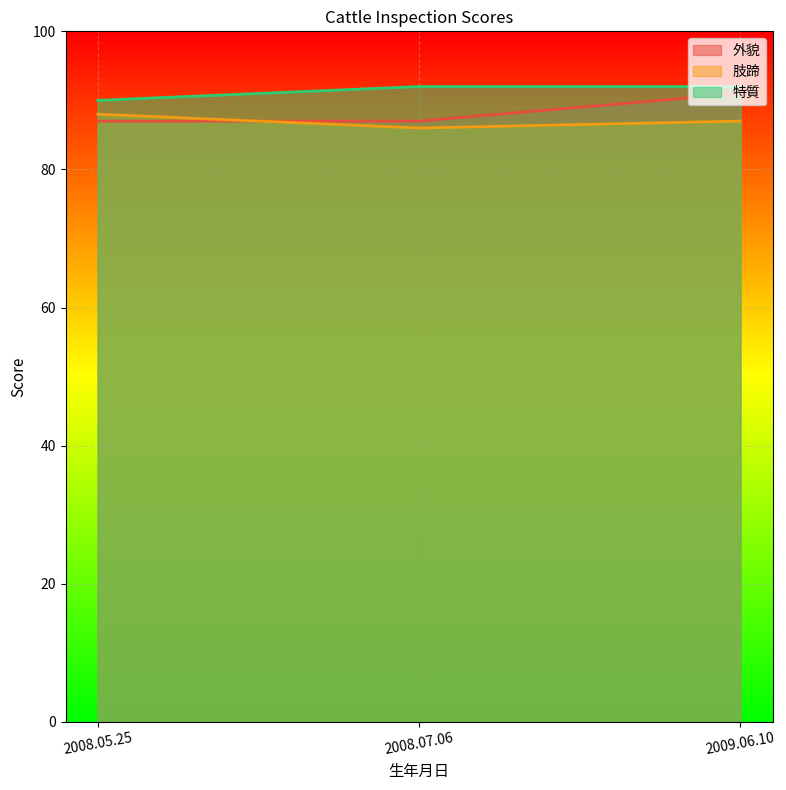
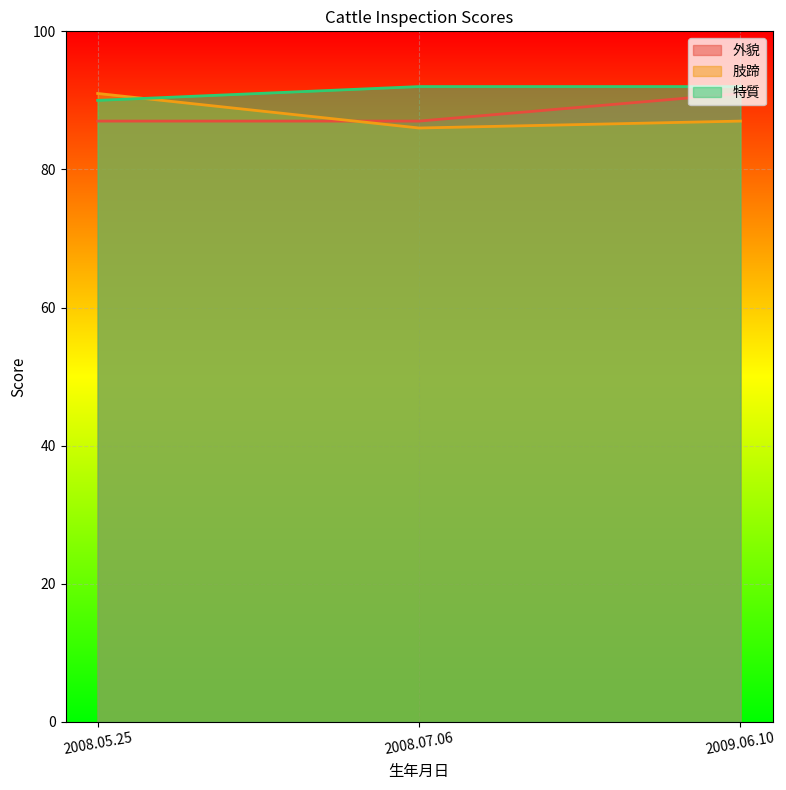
肢蹄, 2008.05.25: 88 -> 91
